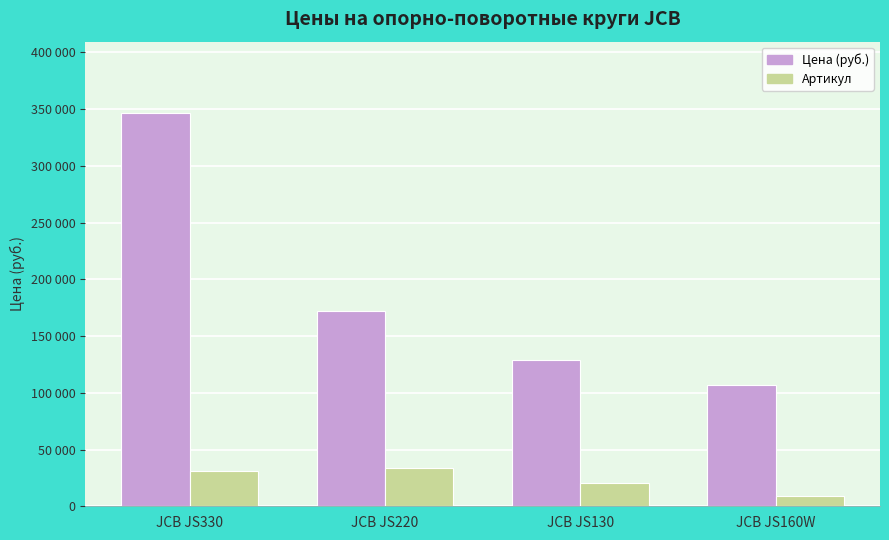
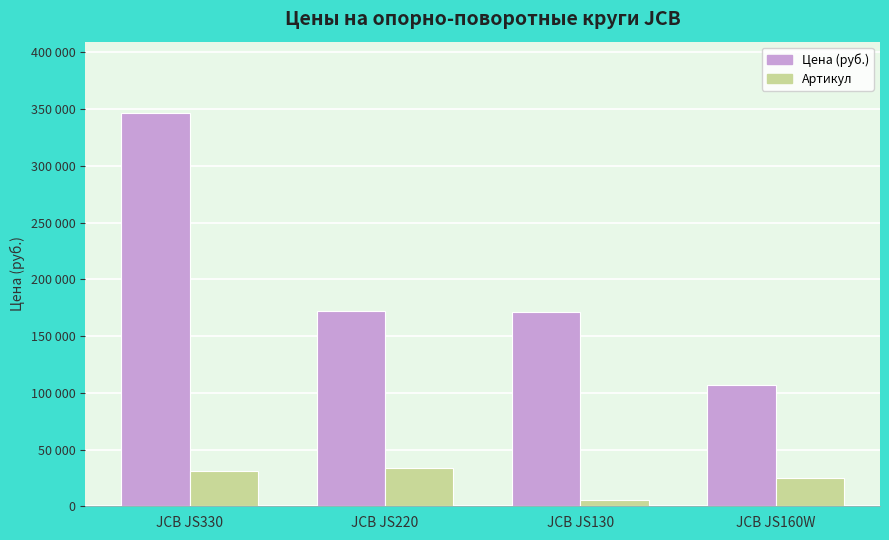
Цена (руб.), JCB JS130: 129000 -> 171000
Артикул, JCB JS130: 20000 -> 6000
Артикул, JCB JS160W: 9000 -> 25000
